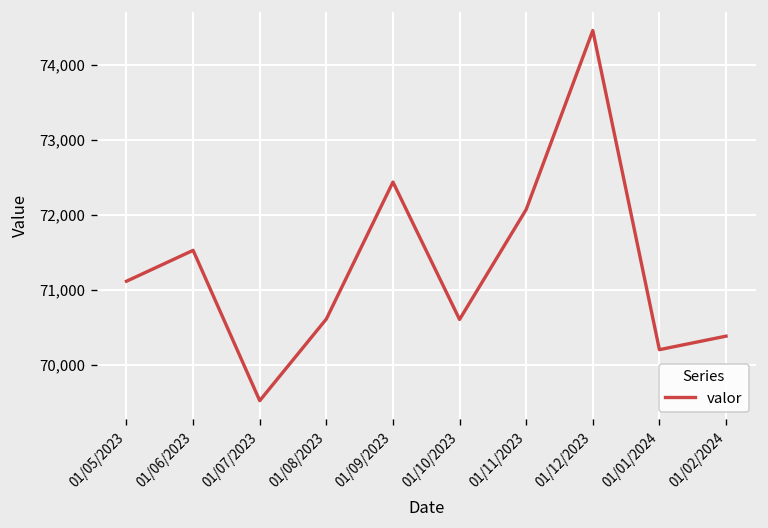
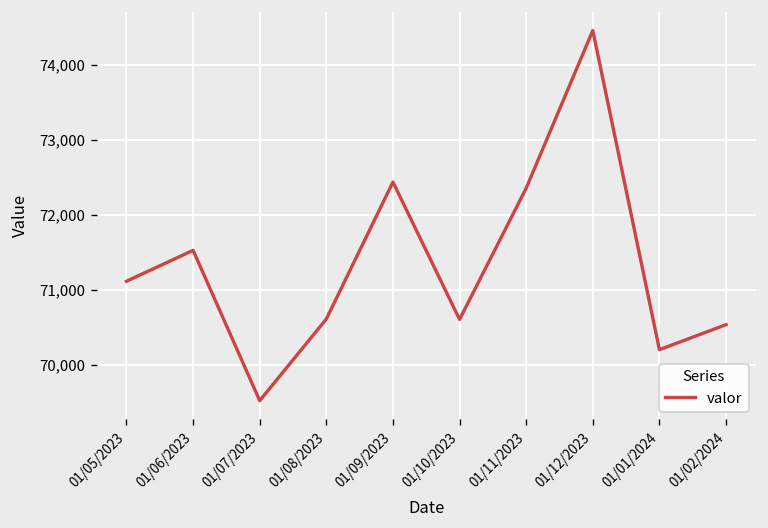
01/11/2023: 72,100 -> 72,400
01/02/2024: 70,400 -> 70,500
